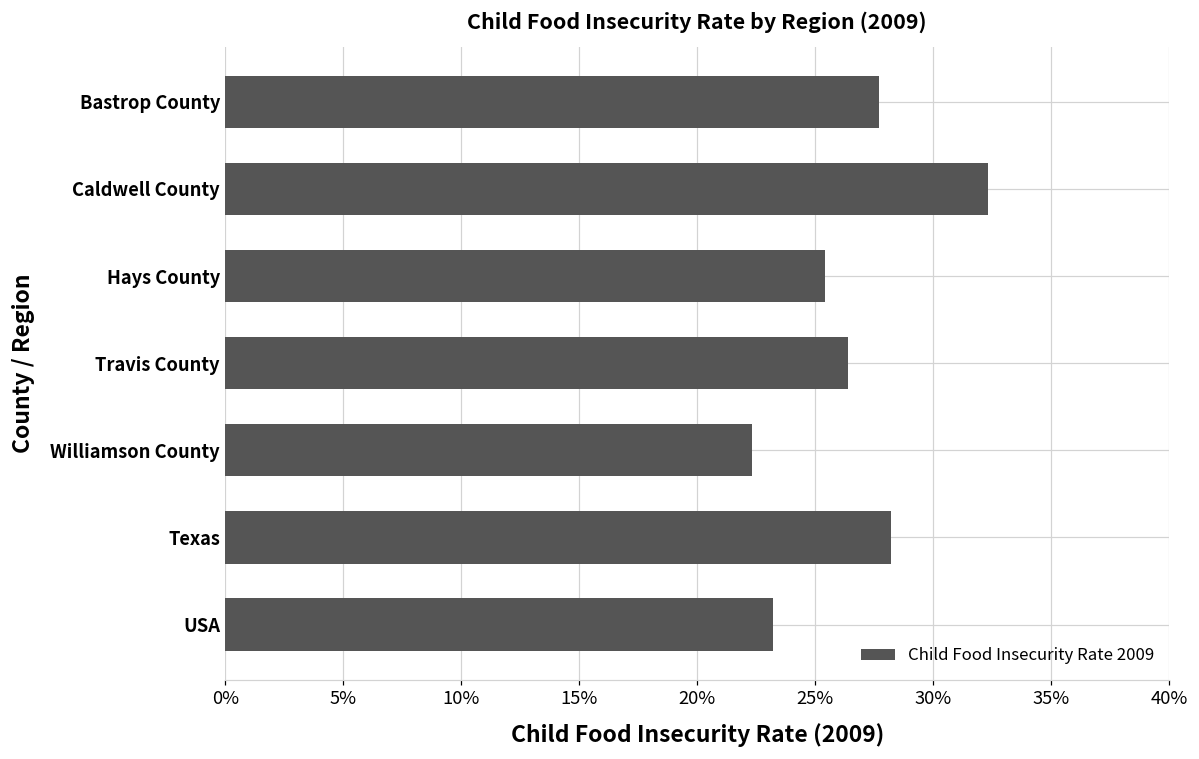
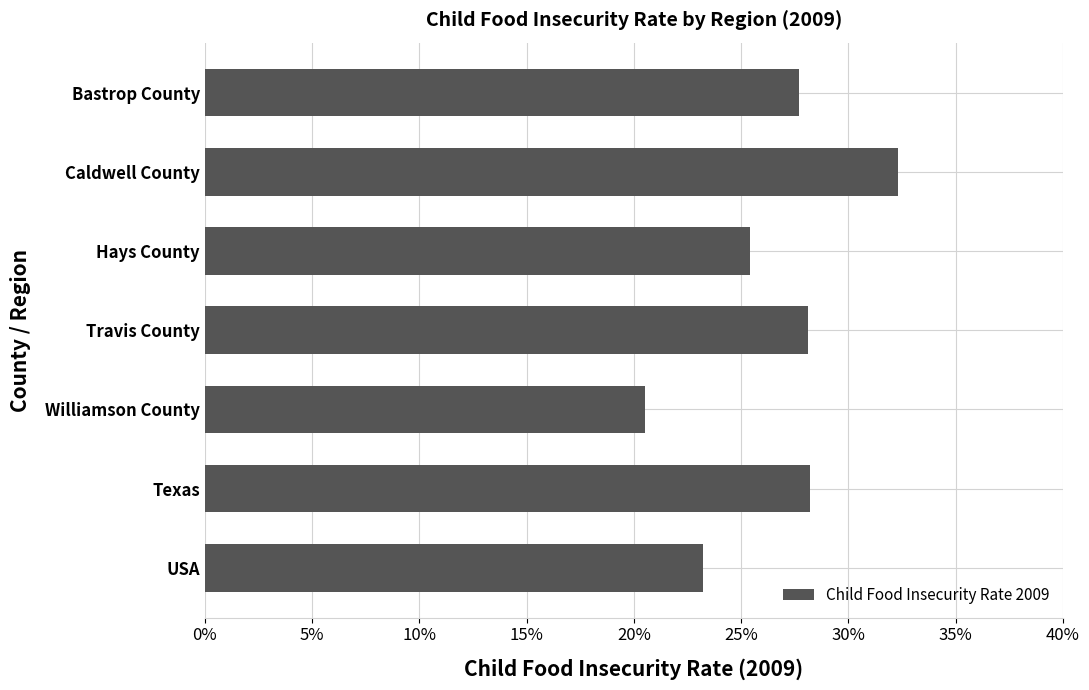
Travis County: 26.4% -> 28.1%
Williamson County: 22.3% -> 20.5%
